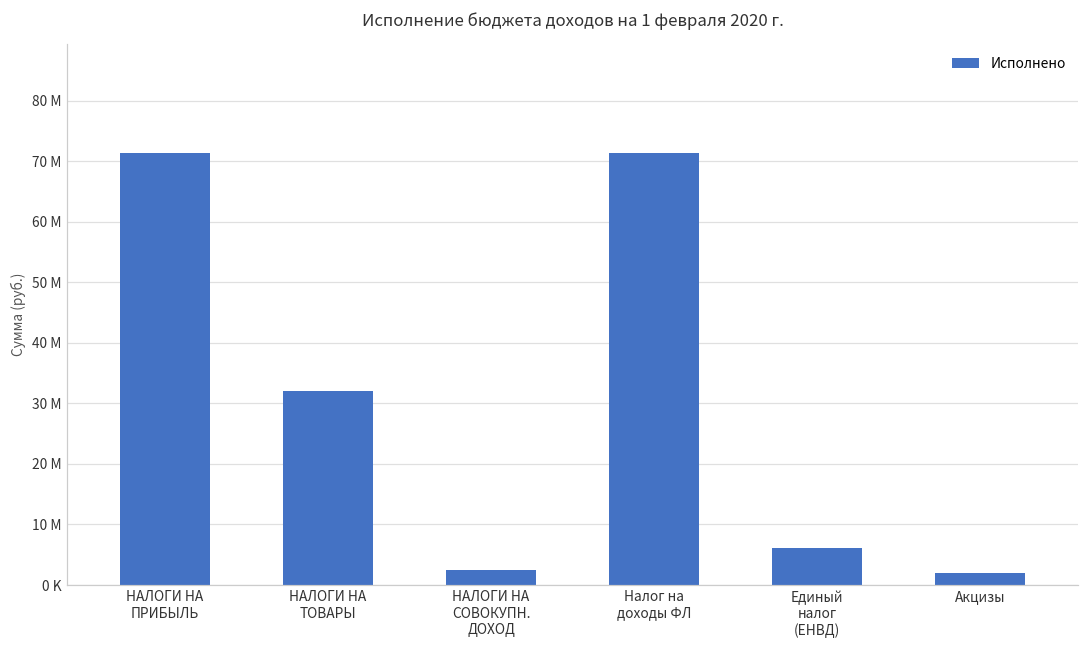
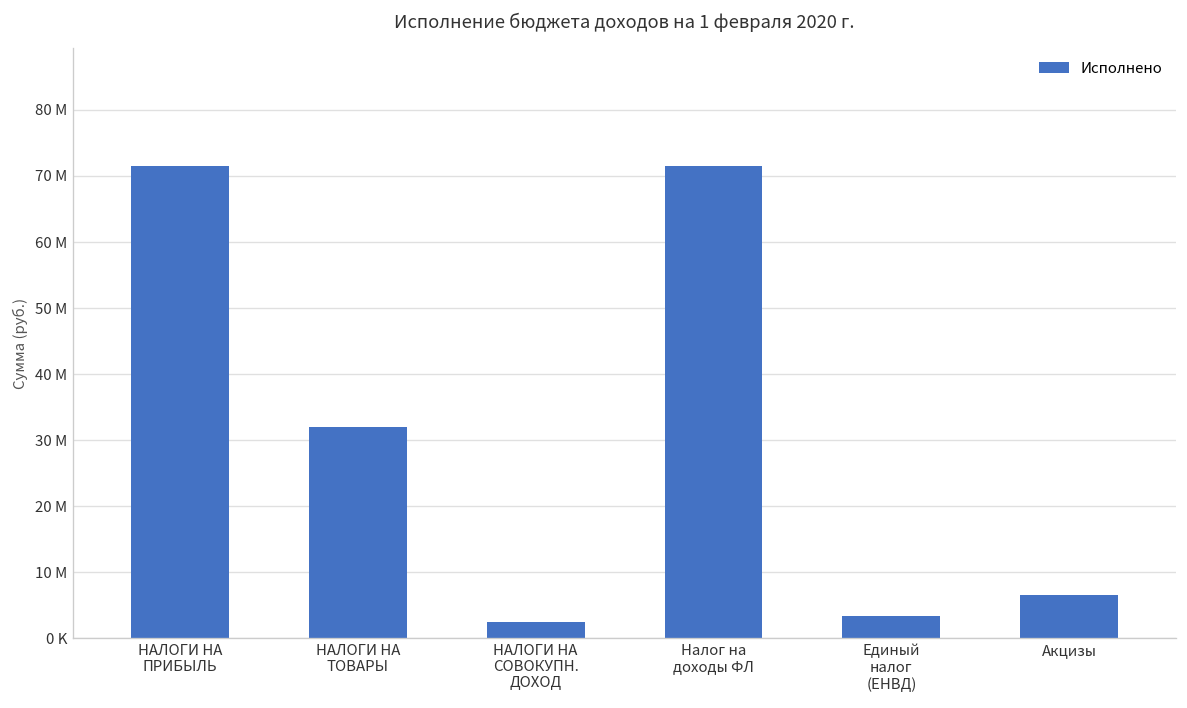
Единый налог (ЕНВД): 6000000 -> 3000000
Акцизы: 2000000 -> 6000000
